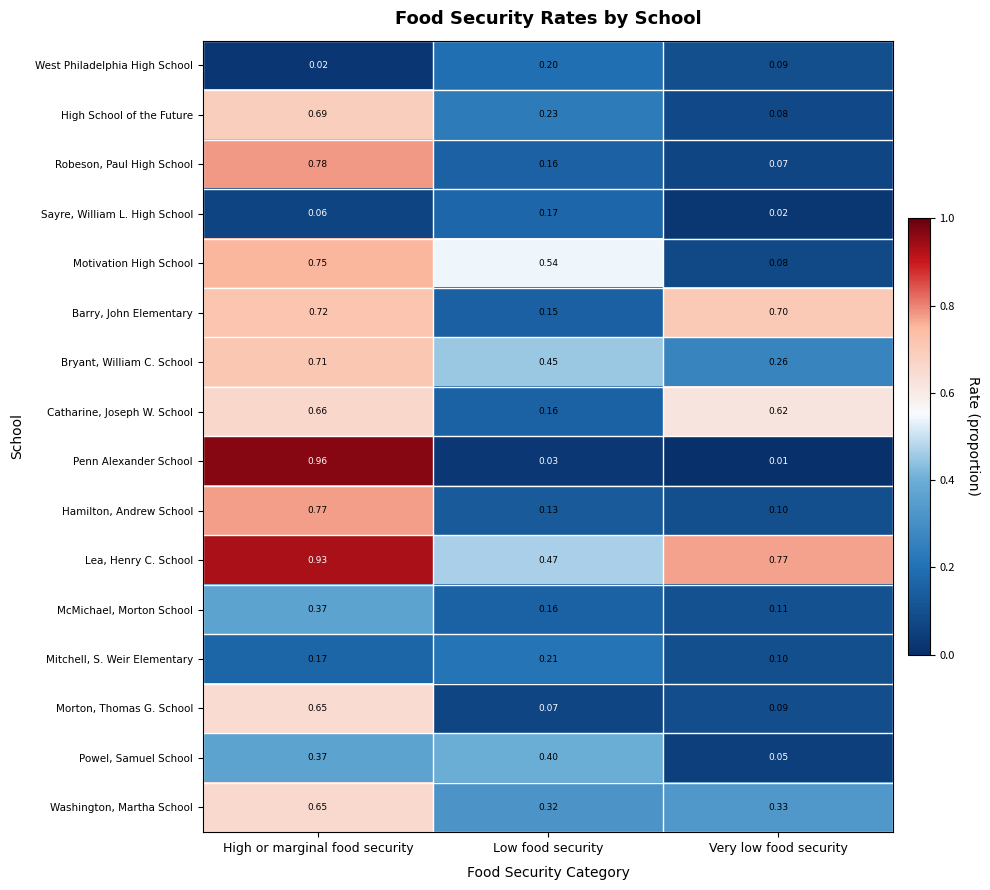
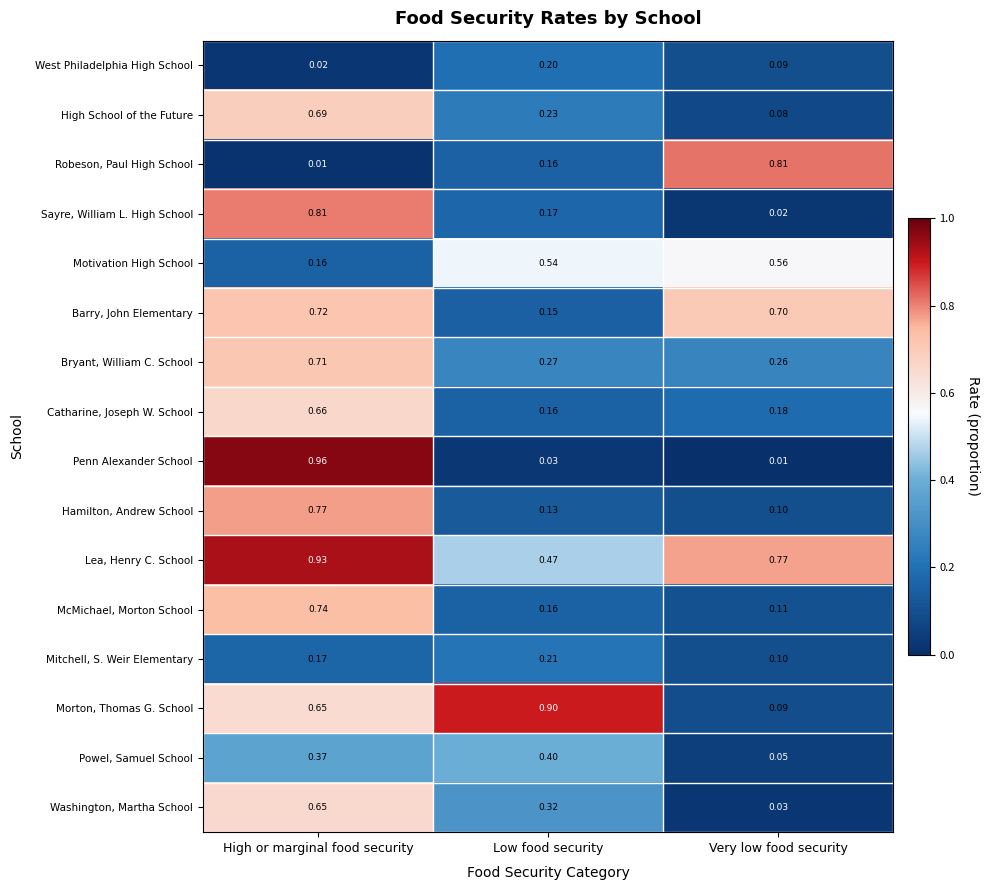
Robeson, Paul High School, High or marginal food security: 0.78 -> 0.01
Robeson, Paul High School, Very low food security: 0.07 -> 0.81
Sayre, William L. High School, High or marginal food security: 0.06 -> 0.81
Motivation High School, High or marginal food security: 0.75 -> 0.16
Motivation High School, Very low food security: 0.08 -> 0.56
Bryant, William C. School, Low food security: 0.45 -> 0.27
Catharine, Joseph W. School, Very low food security: 0.62 -> 0.18
McMichael, Morton School, High or marginal food security: 0.37 -> 0.74
Morton, Thomas G. School, Low food security: 0.07 -> 0.90
Washington, Martha School, Very low food security: 0.33 -> 0.03
